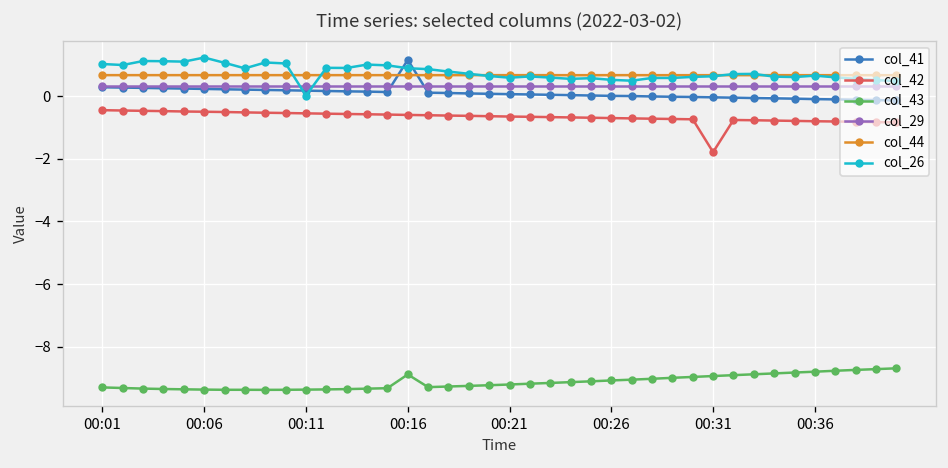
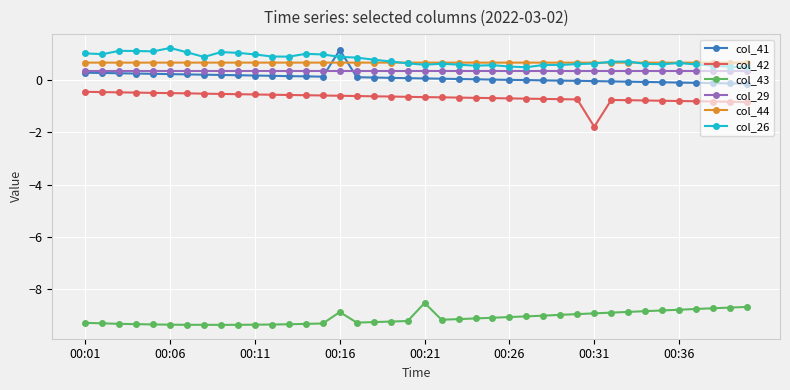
col_26, 00:11: 0.0 -> 1.0
col_43, 00:21: -9.2 -> -8.5
